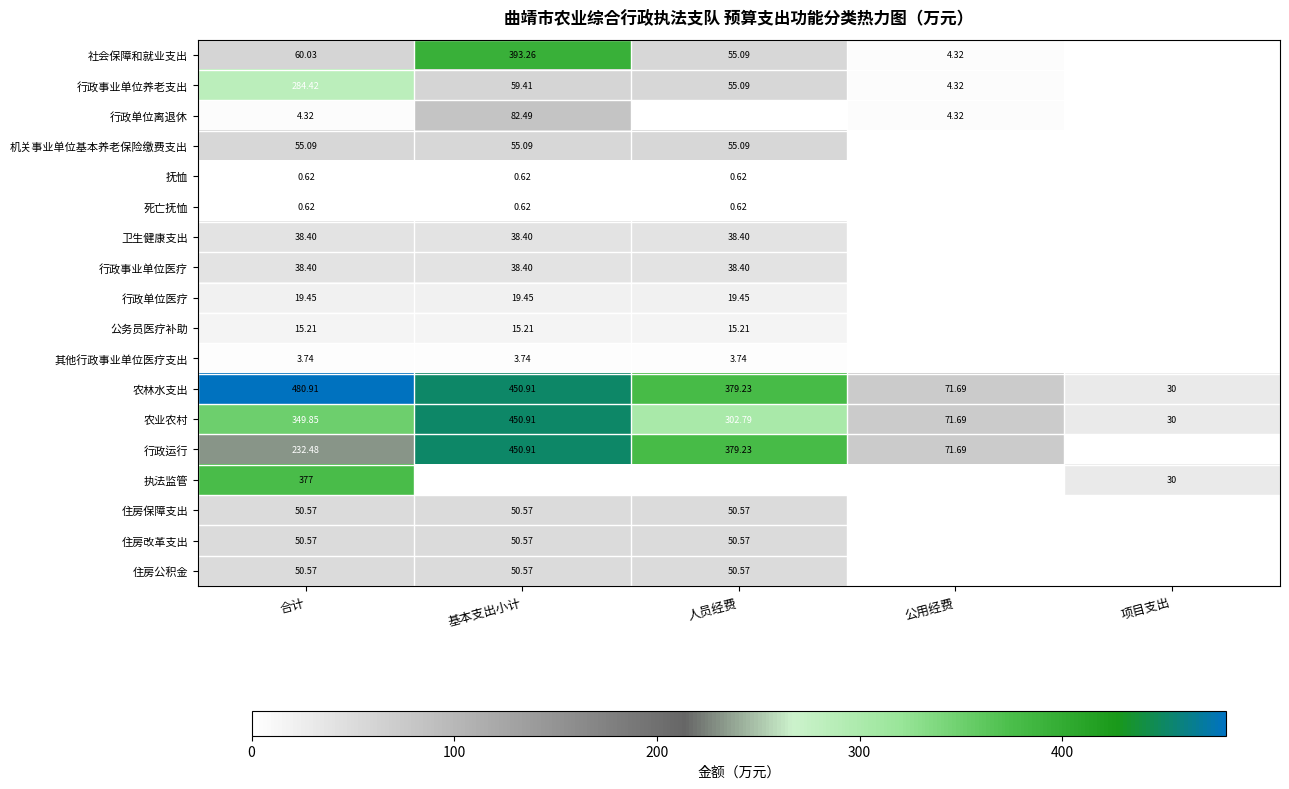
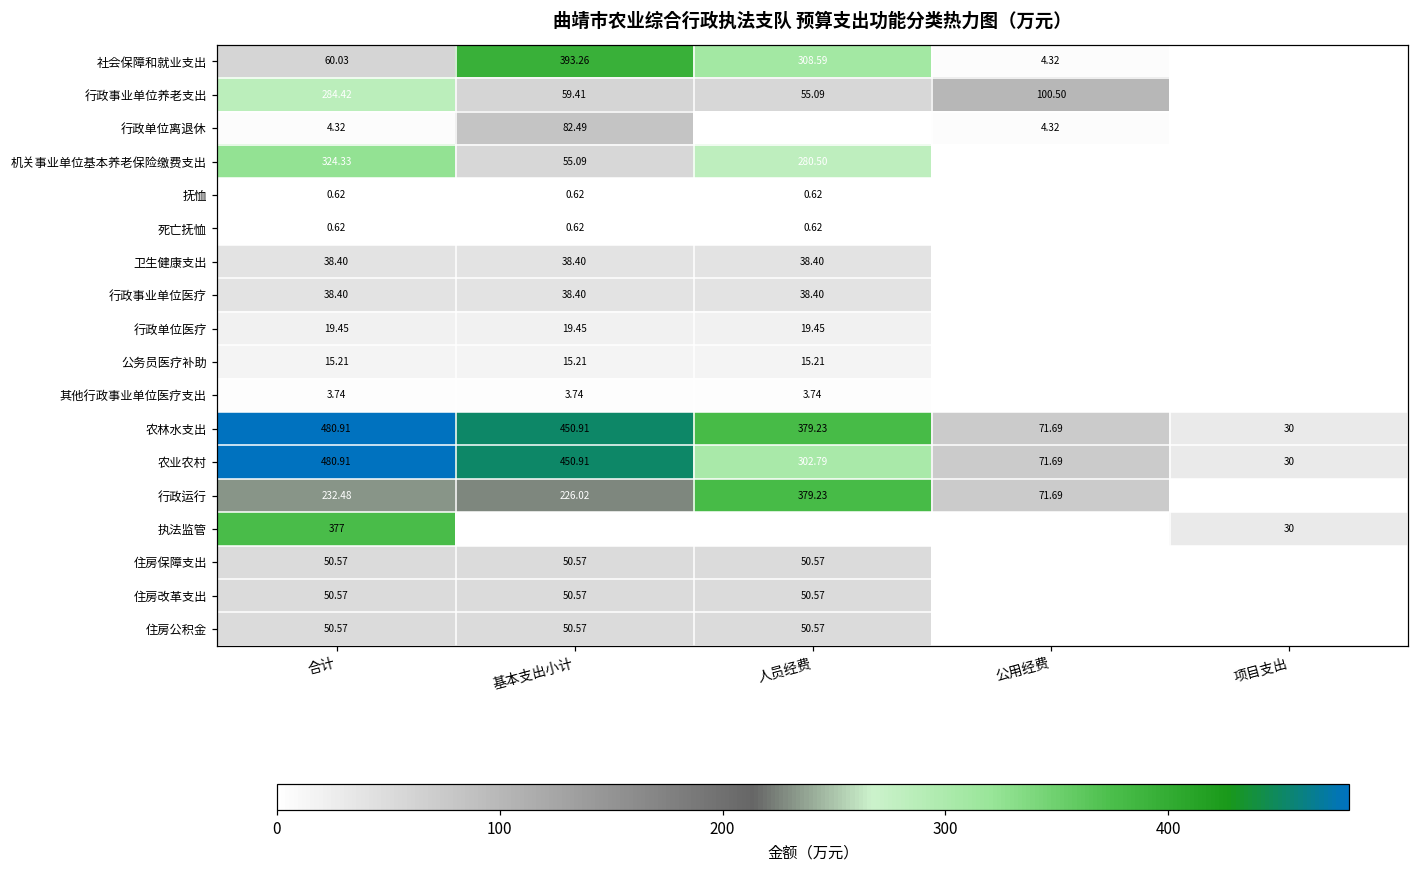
社会保障和就业支出, 人员经费: 55.09 -> 308.59
行政事业单位养老支出, 公用经费: 4.32 -> 100.50
机关事业单位基本养老保险缴费支出, 合计: 55.09 -> 324.33
机关事业单位基本养老保险缴费支出, 人员经费: 55.09 -> 280.50
农业农村, 合计: 349.85 -> 480.91
行政运行, 基本支出小计: 450.91 -> 226.02
